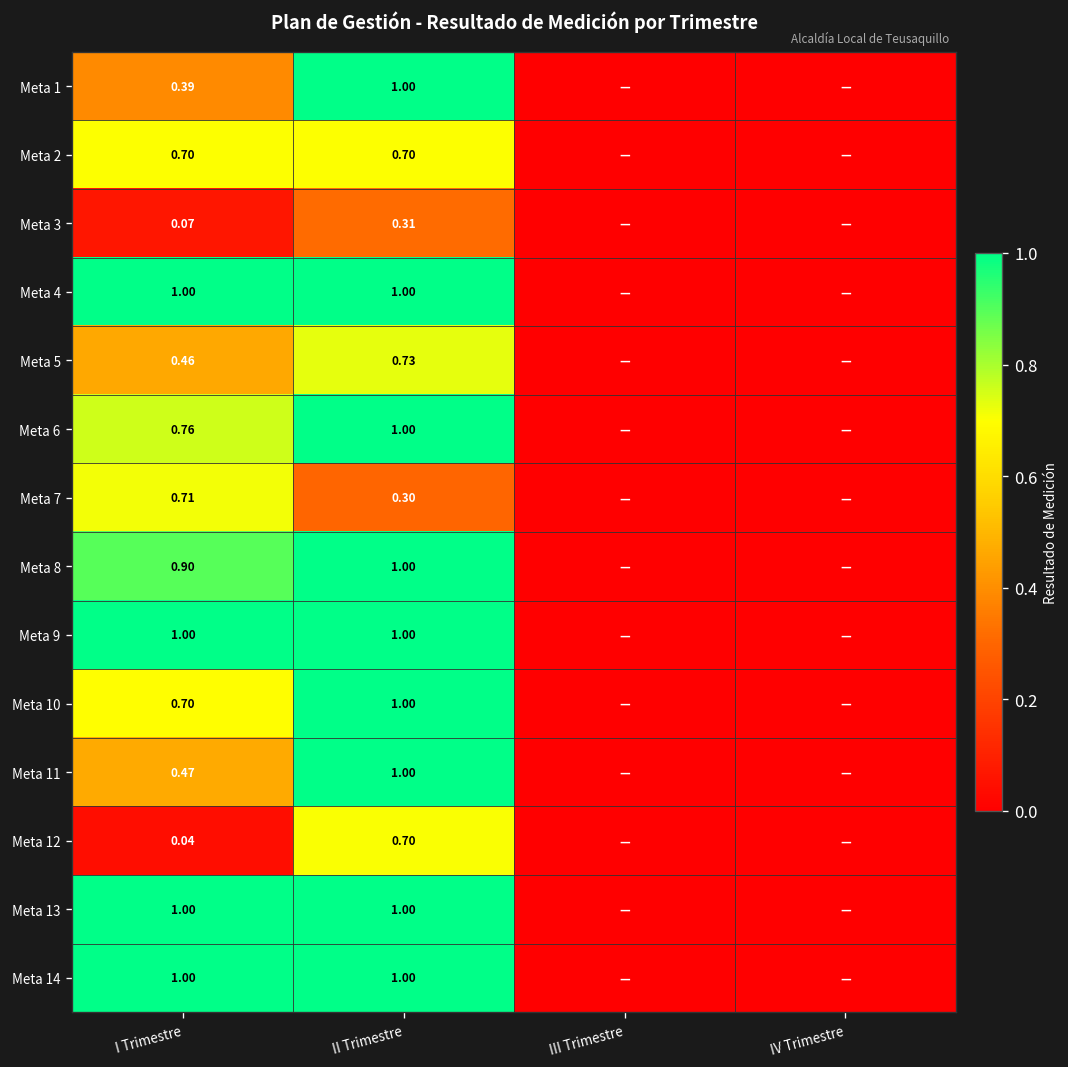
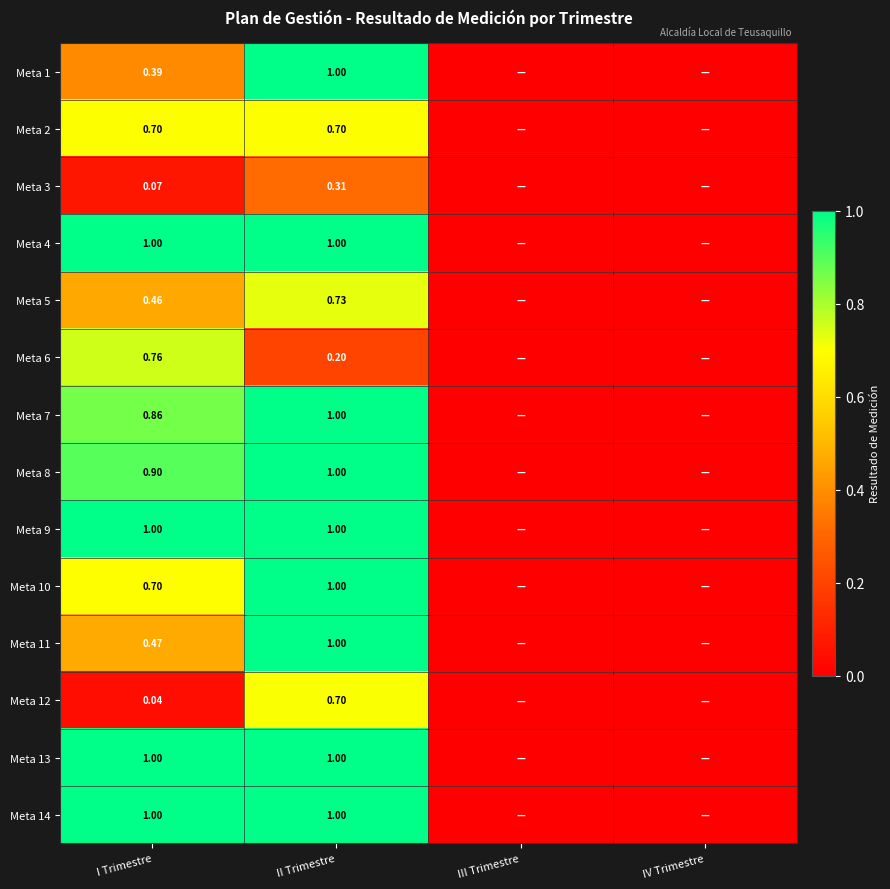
Meta 6, II Trimestre: 1.00 -> 0.20
Meta 7, I Trimestre: 0.71 -> 0.86
Meta 7, II Trimestre: 0.30 -> 1.00
